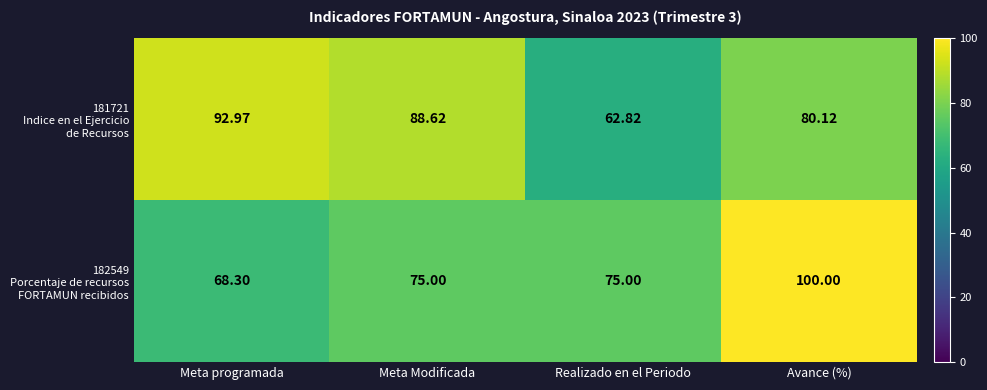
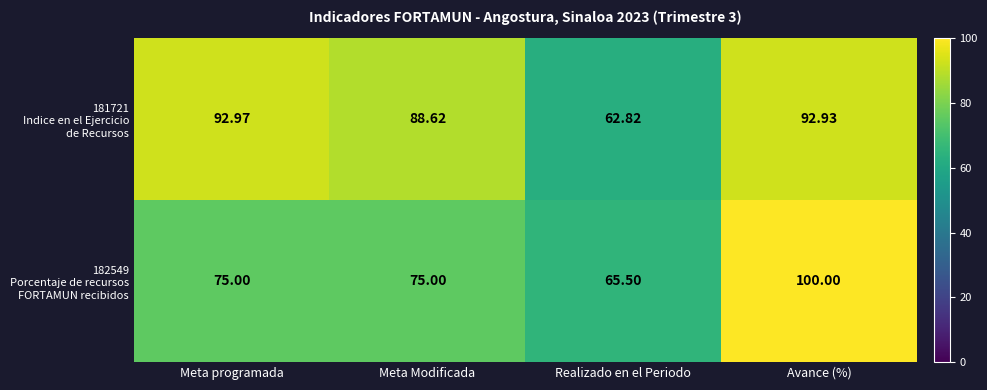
181721 Indice en el Ejercicio de Recursos, Avance (%): 80.12 -> 92.93
182549 Porcentaje de recursos FORTAMUN recibidos, Meta programada: 68.30 -> 75.00
182549 Porcentaje de recursos FORTAMUN recibidos, Realizado en el Periodo: 75.00 -> 65.50
